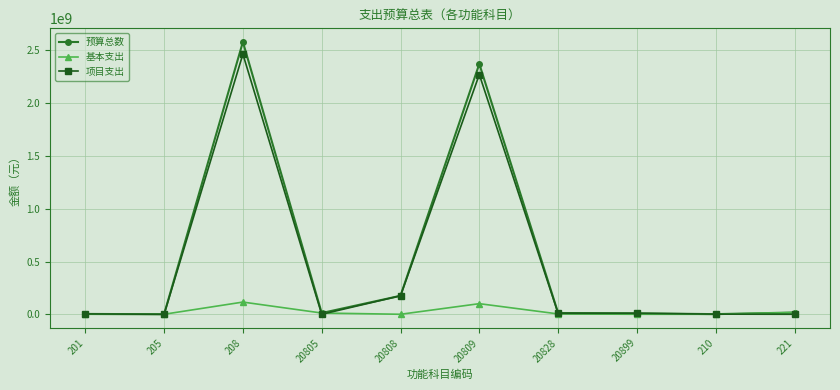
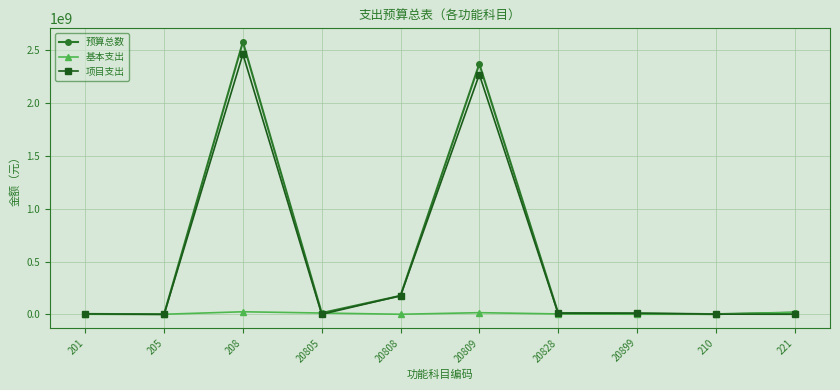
基本支出, 208: 120000000 -> 20000000
基本支出, 20809: 100000000 -> 20000000
